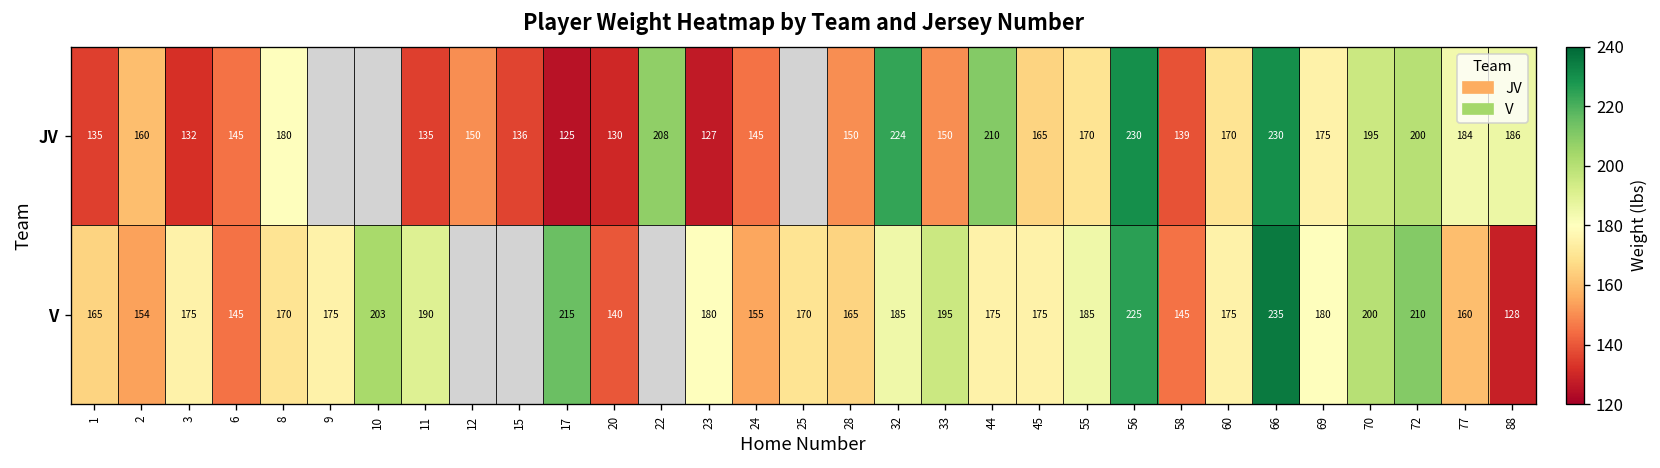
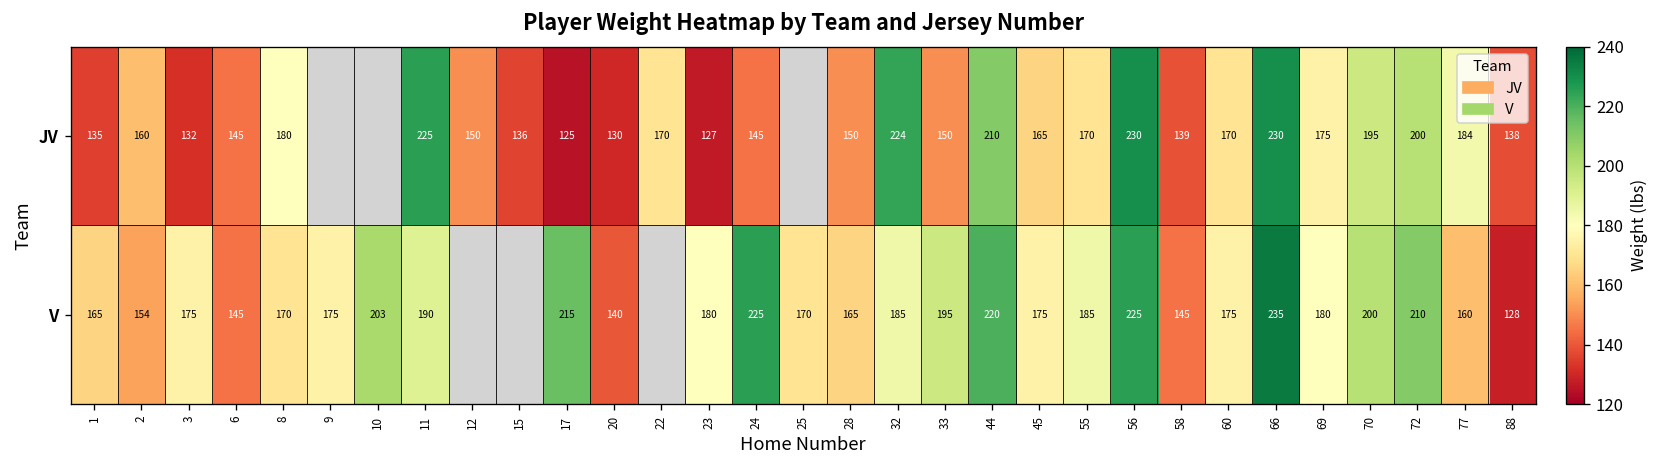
JV, 11: 135 -> 225
JV, 22: 208 -> 170
JV, 88: 186 -> 138
V, 24: 155 -> 225
V, 44: 175 -> 220
